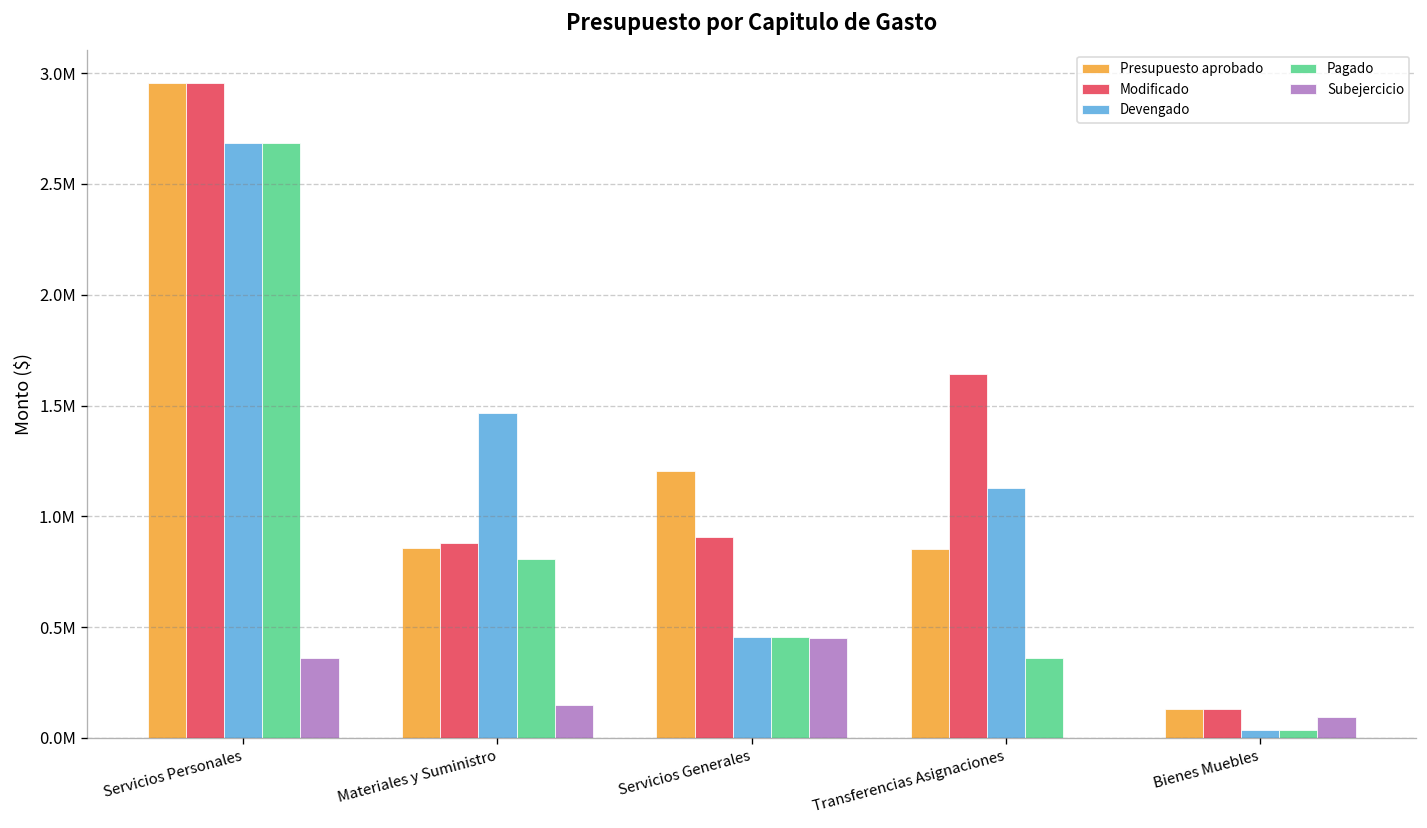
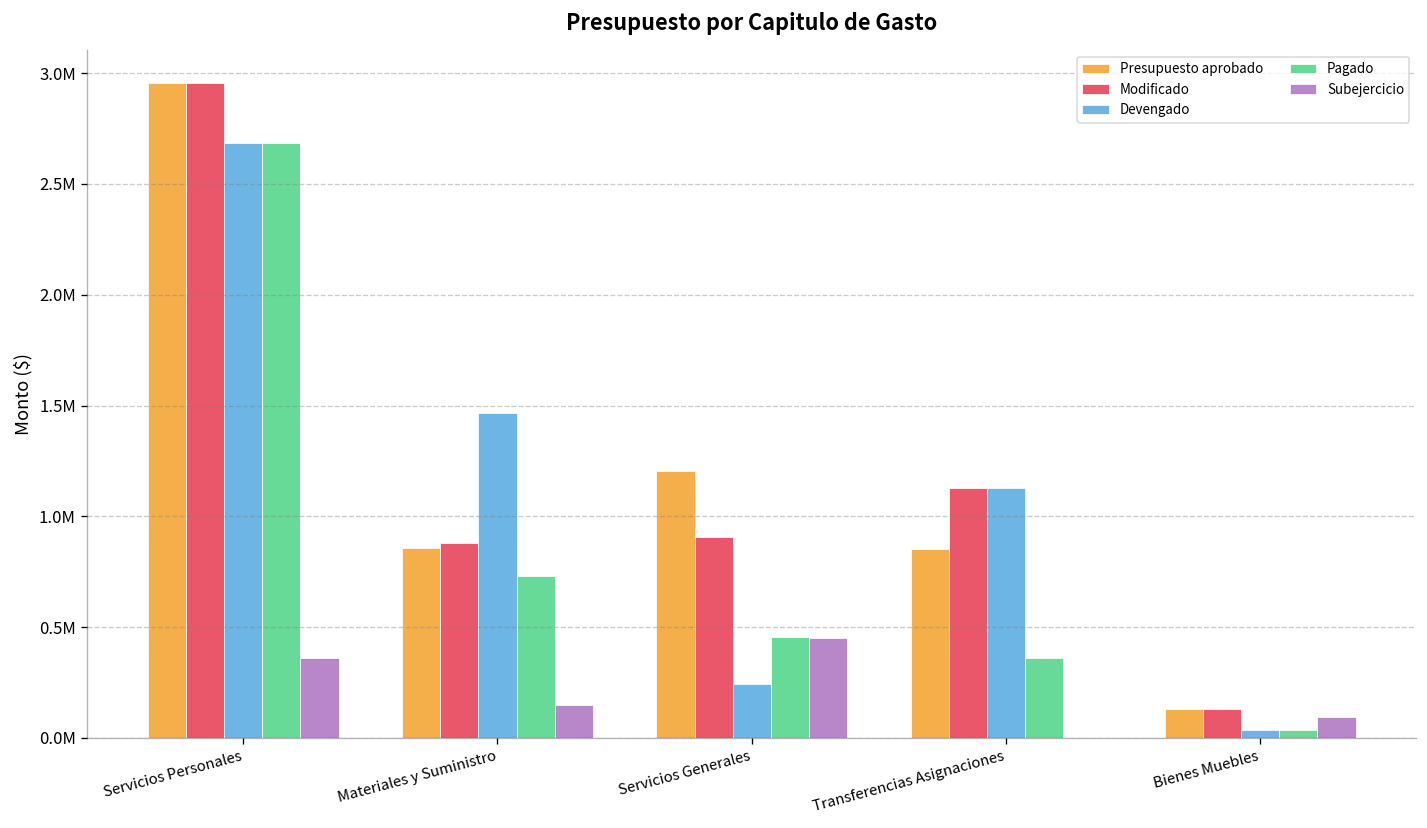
Pagado, Materiales y Suministro: 810000 -> 730000
Devengado, Servicios Generales: 450000 -> 250000
Modificado, Transferencias Asignaciones: 1640000 -> 1130000
